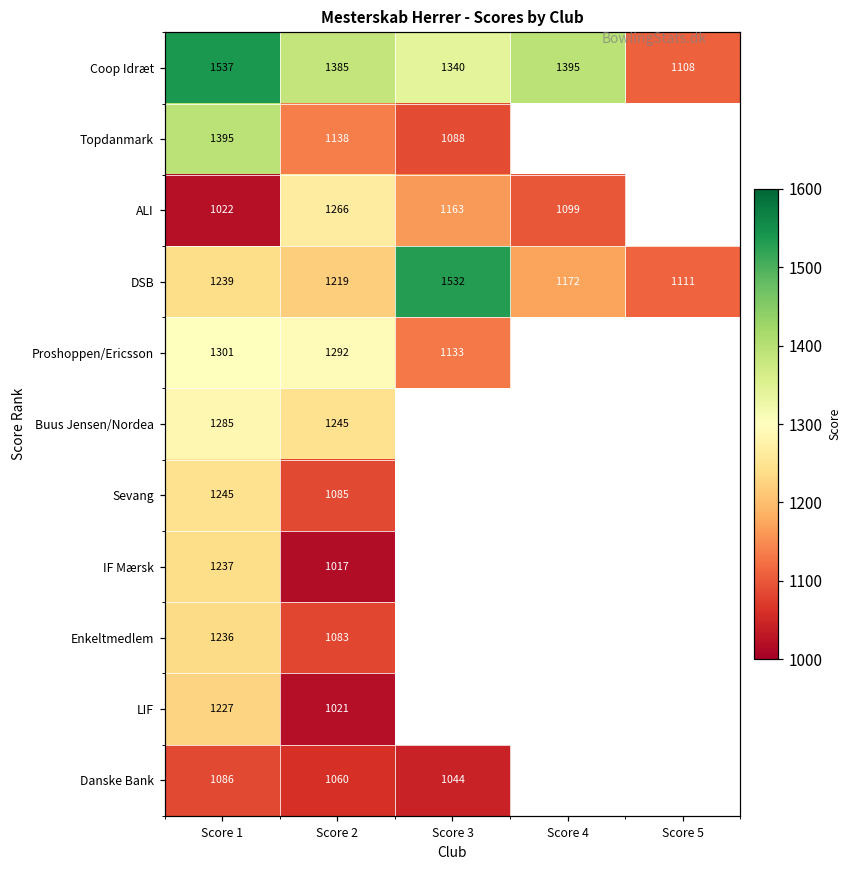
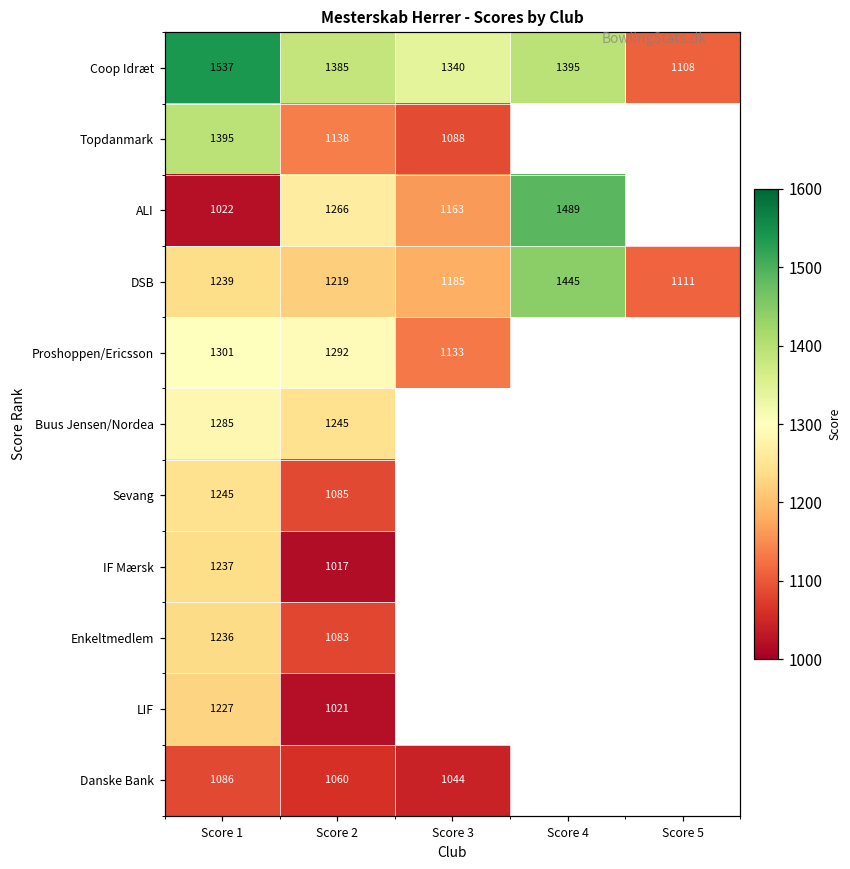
ALI, Score 4: 1099 -> 1489
DSB, Score 3: 1532 -> 1185
DSB, Score 4: 1172 -> 1445
